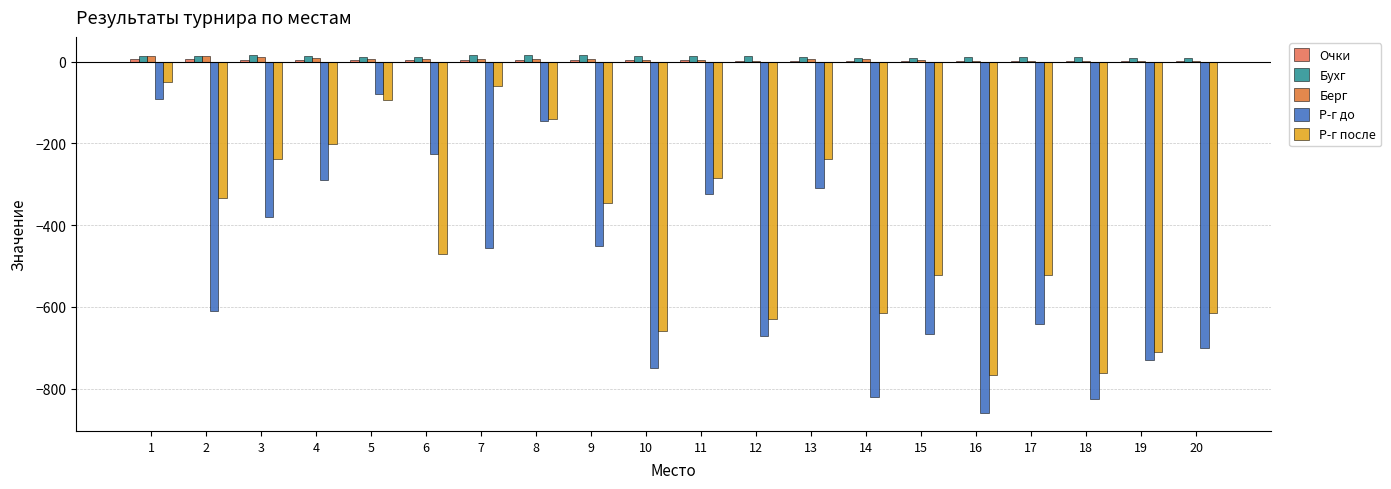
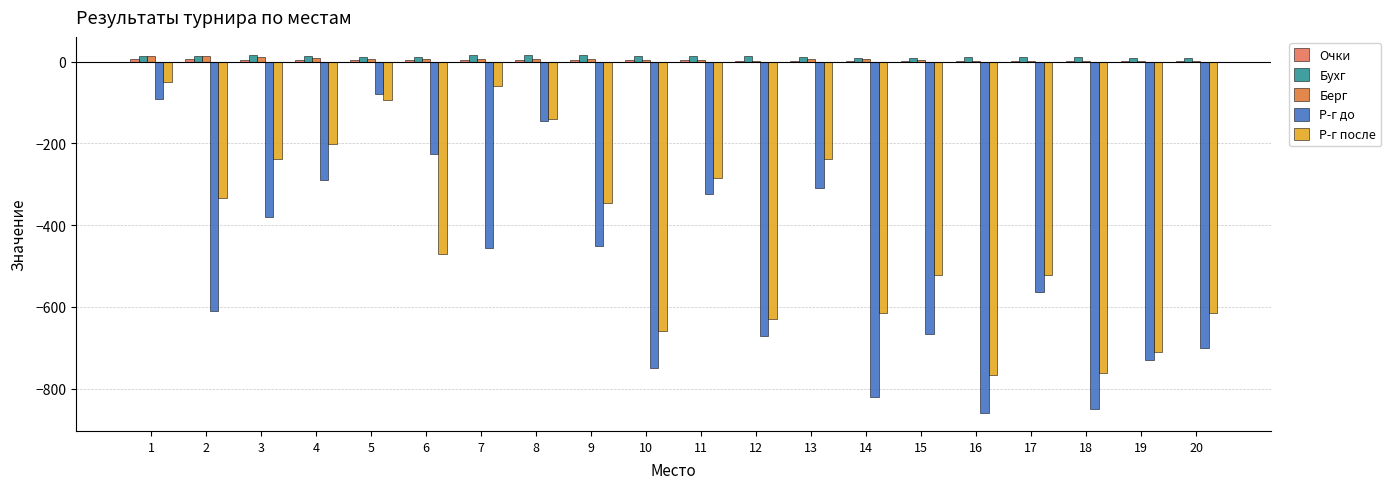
Р-г до, 17: -640 -> -560
Р-г до, 18: -830 -> -850
